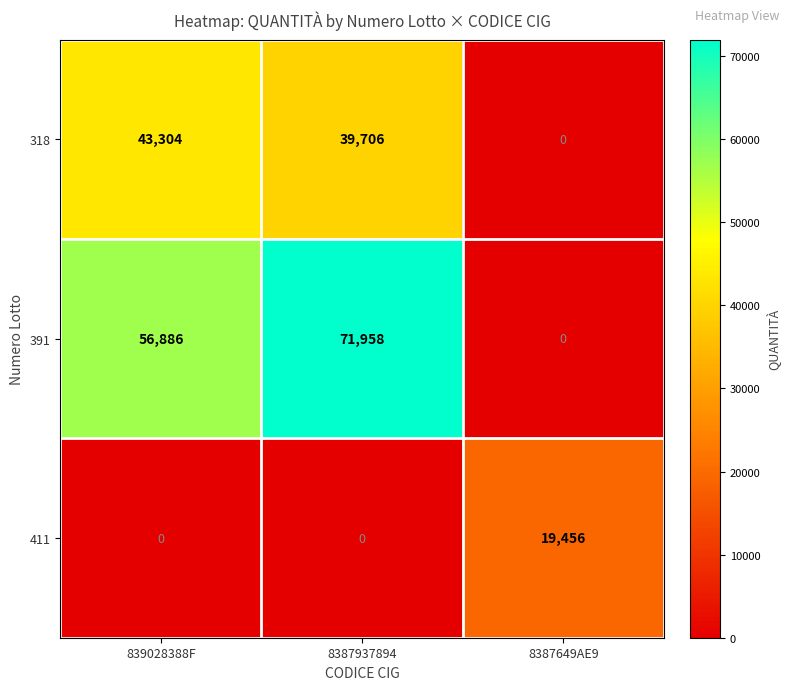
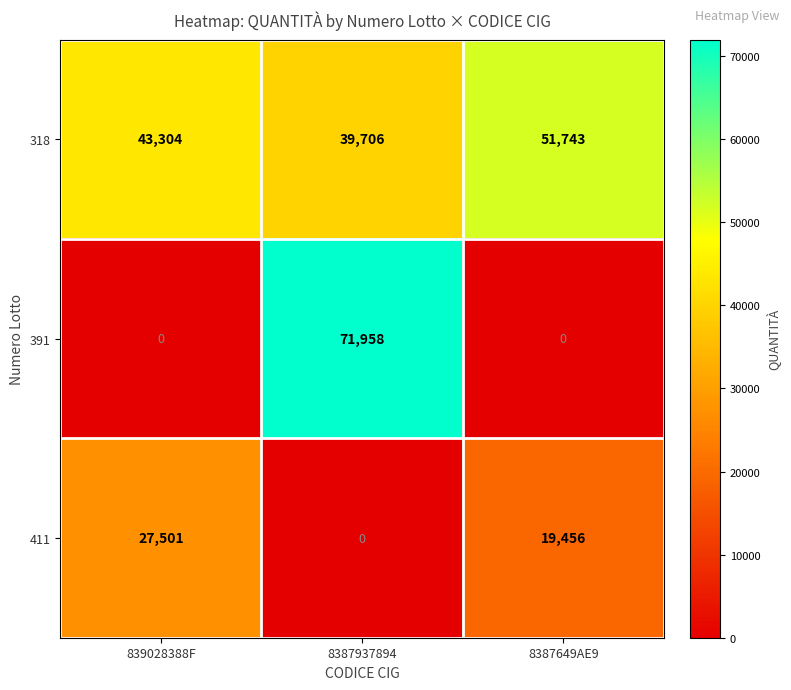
318, 8387649AE9: 0 -> 51,743
391, 839028388F: 56,886 -> 0
411, 839028388F: 0 -> 27,501
